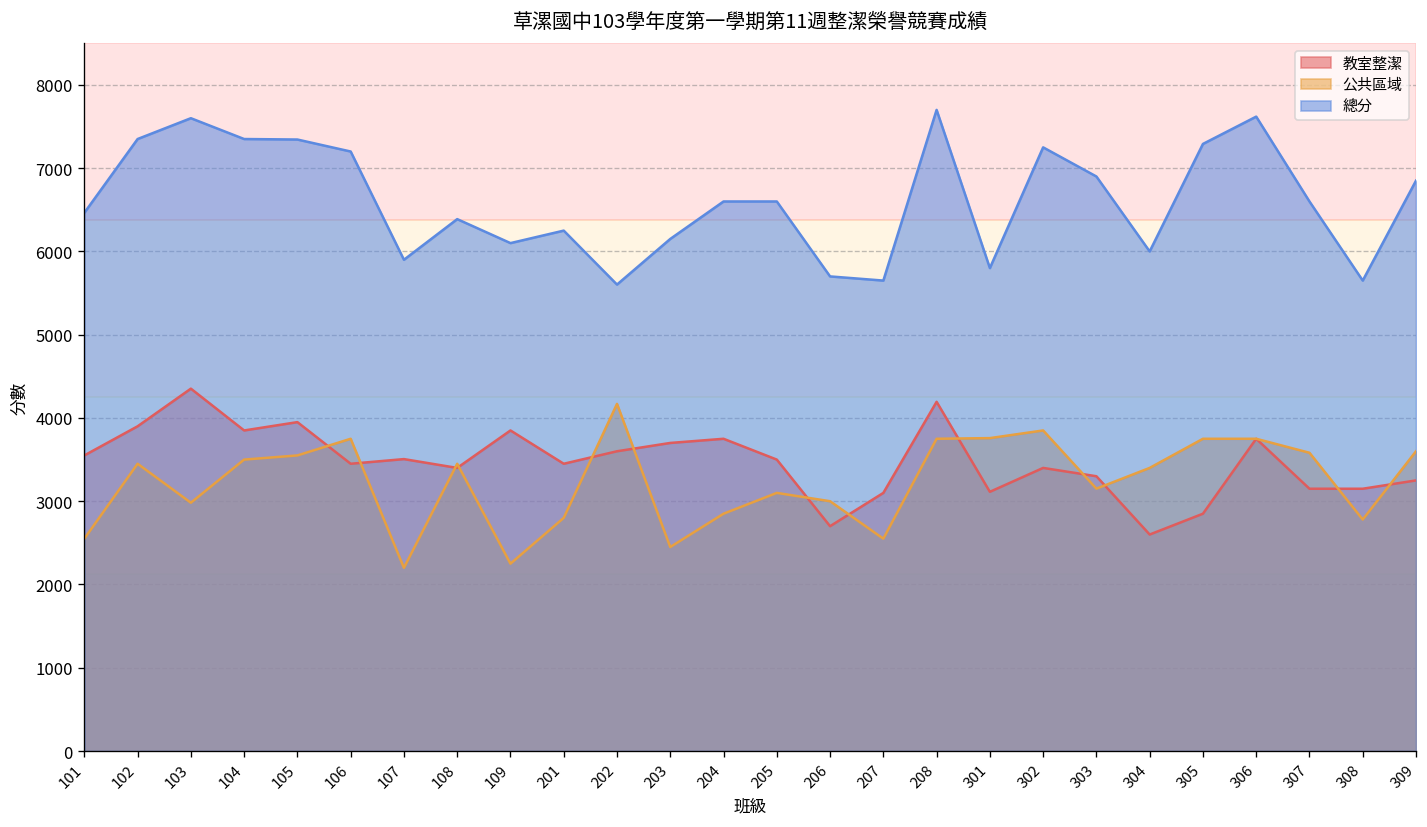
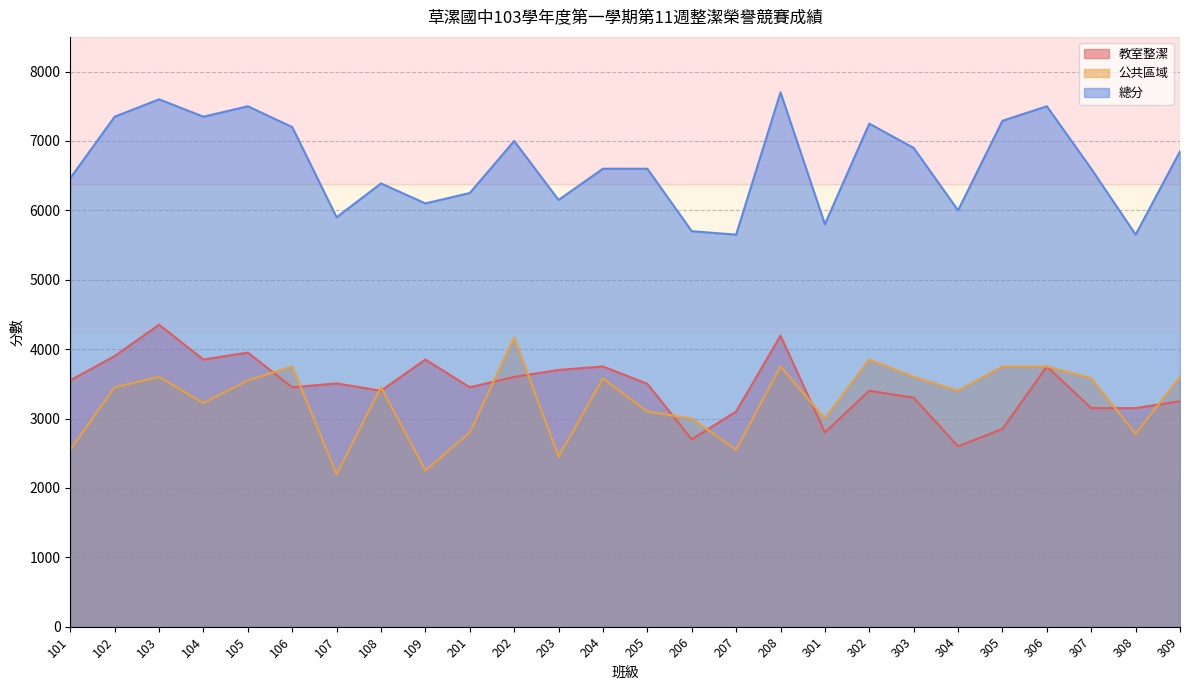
公共區域, 103: 3000 -> 3600
公共區域, 104: 3500 -> 3200
總分, 105: 7300 -> 7500
總分, 202: 5600 -> 7000
公共區域, 204: 2900 -> 3600
教室整潔, 301: 3100 -> 2800
公共區域, 301: 3800 -> 3000
公共區域, 303: 3200 -> 3600
總分, 306: 7600 -> 7500
